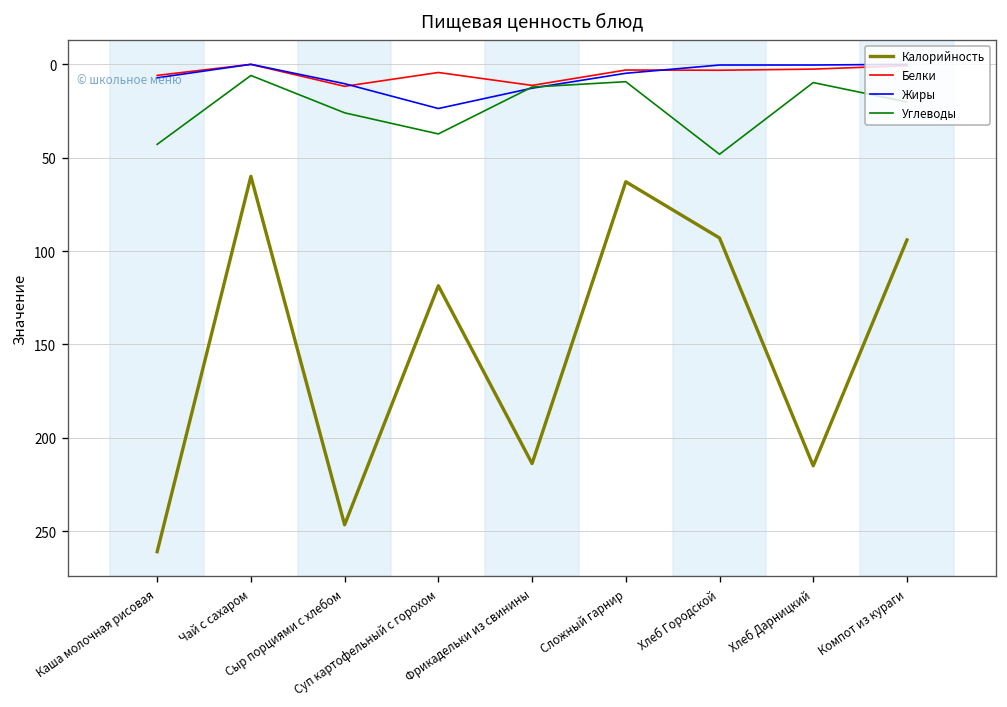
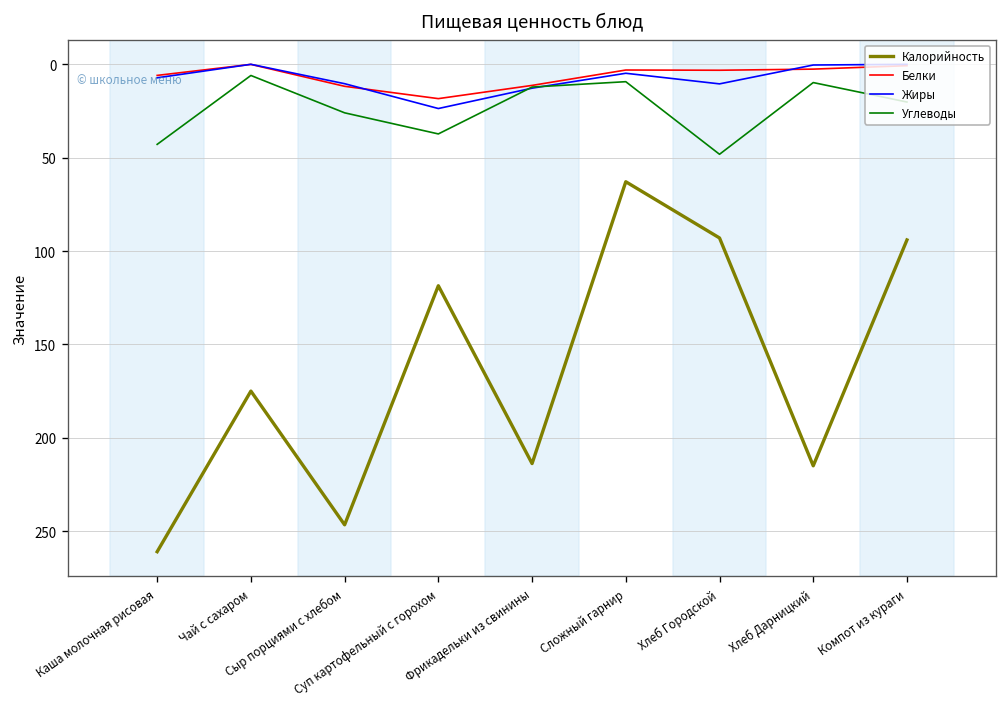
Калорийность, Чай с сахаром: 60 -> 175
Белки, Суп картофельный с горохом: 4 -> 18
Жиры, Хлеб Городской: 0 -> 11
